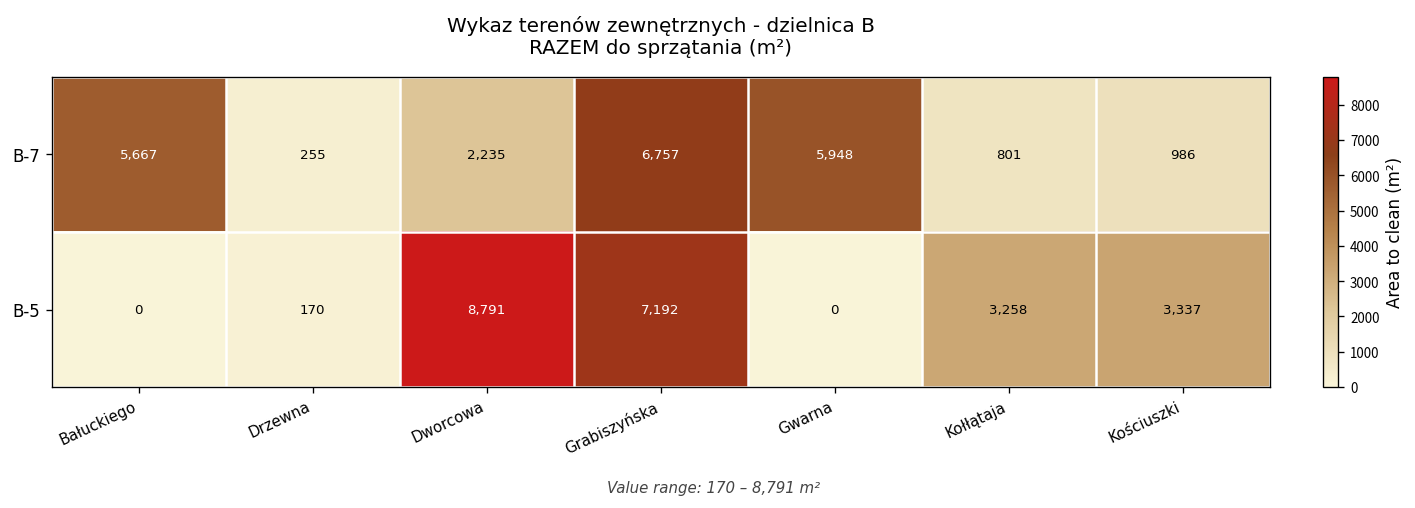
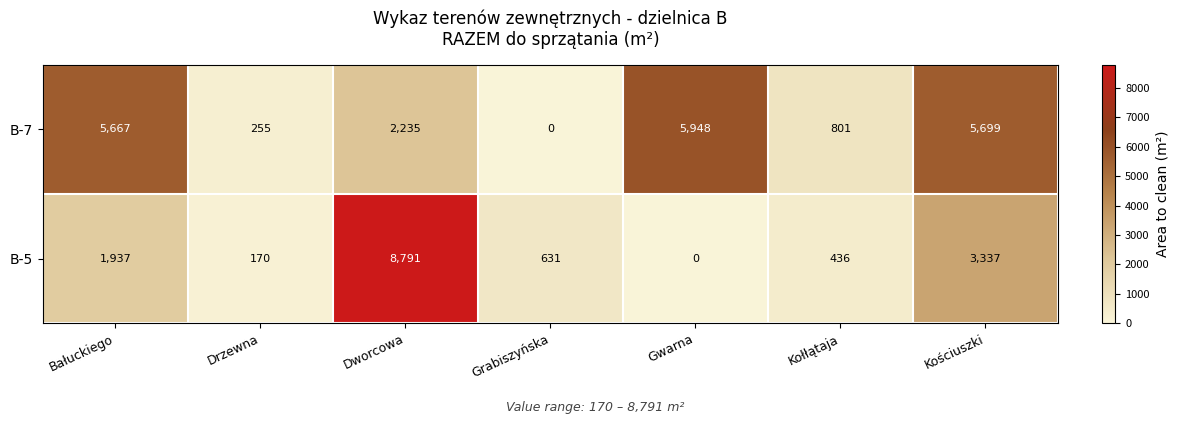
B-7, Grabiszyńska: 6,757 -> 0
B-7, Kościuszki: 986 -> 5,699
B-5, Bałuckiego: 0 -> 1,937
B-5, Grabiszyńska: 7,192 -> 631
B-5, Kołłątaja: 3,258 -> 436
